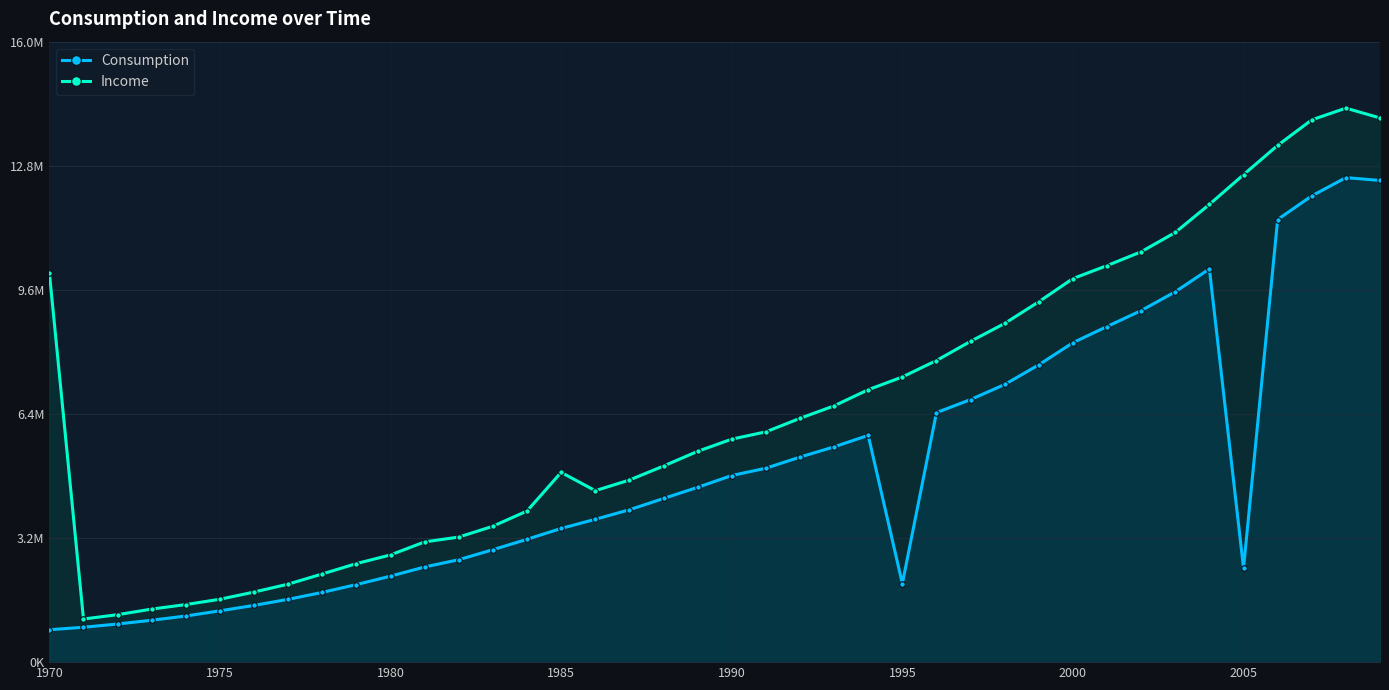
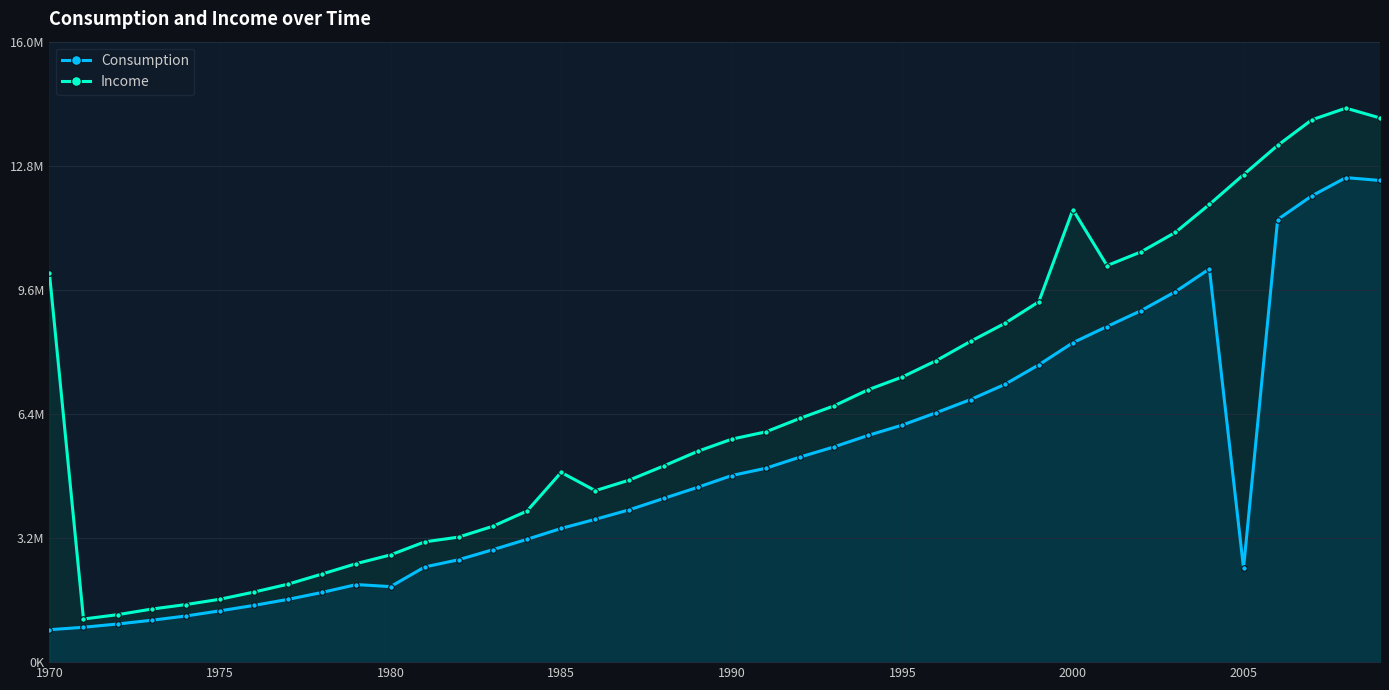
Consumption, 1980: 2200000 -> 1900000
Consumption, 1995: 2000000 -> 6100000
Income, 2000: 9900000 -> 11700000
